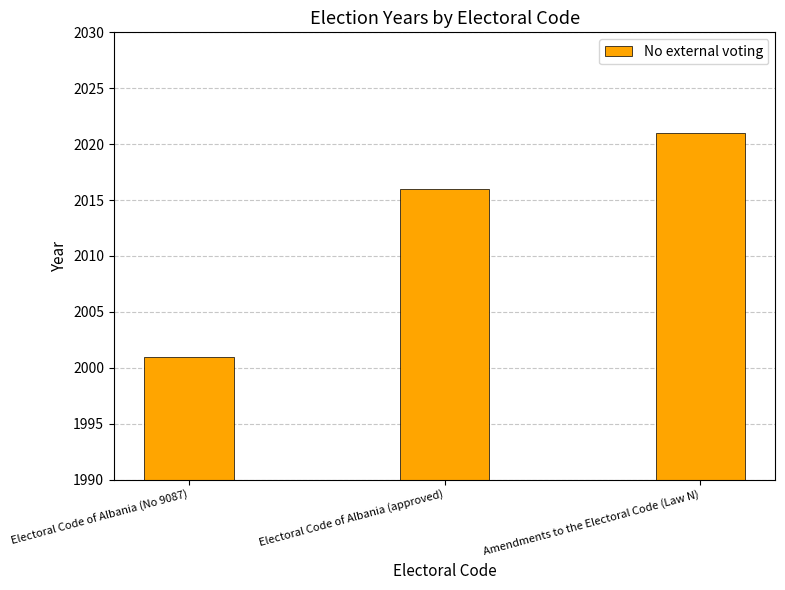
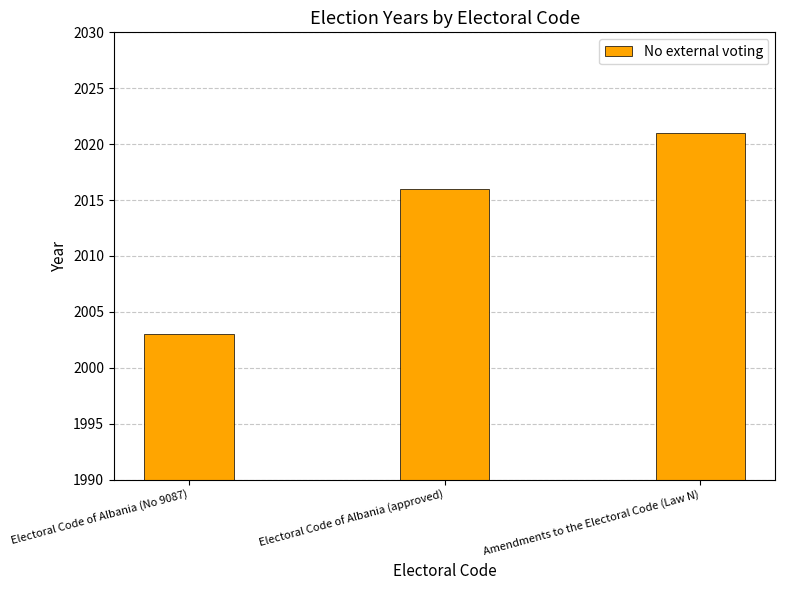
Electoral Code of Albania (No 9087): 2001 -> 2003
